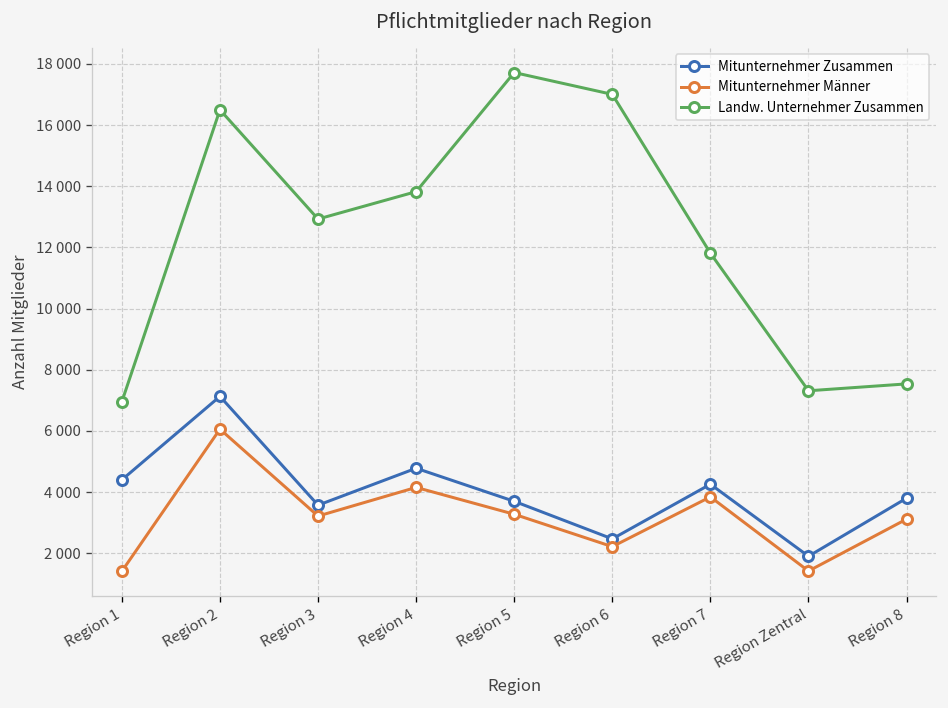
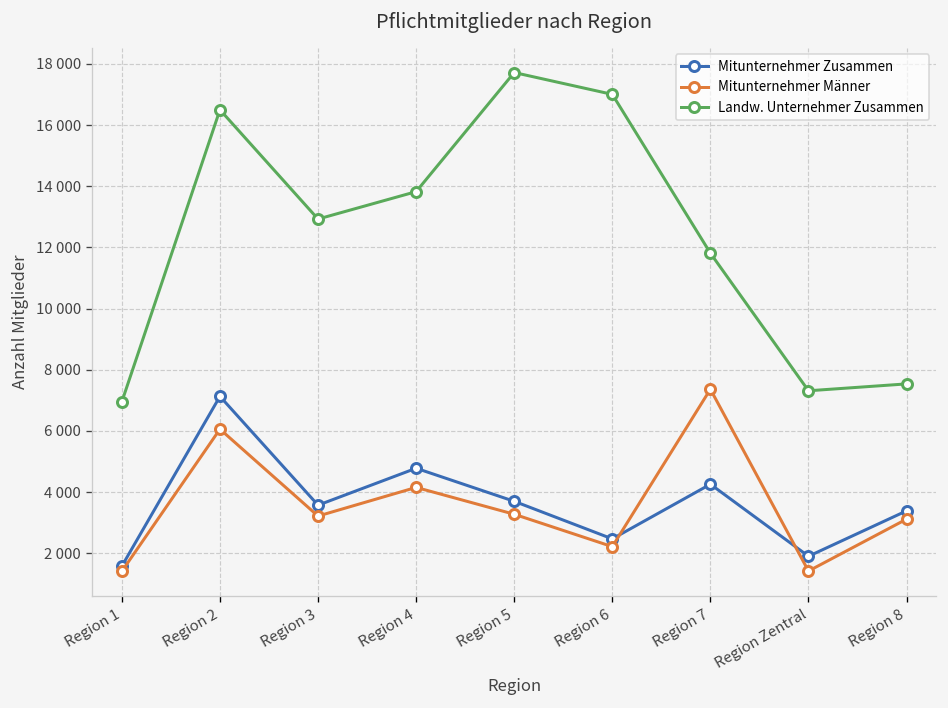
Mitunternehmer Zusammen, Region 1: 4400 -> 1600
Mitunternehmer Männer, Region 7: 3800 -> 7400
Mitunternehmer Zusammen, Region 8: 3800 -> 3400
